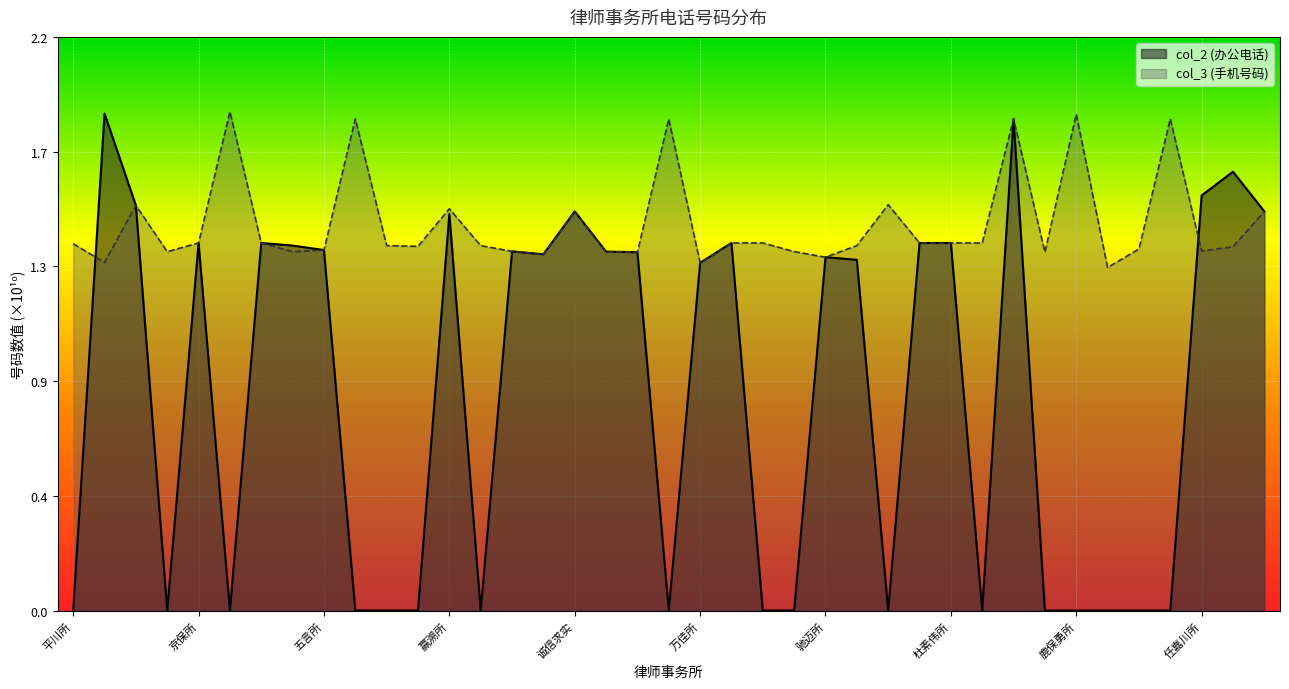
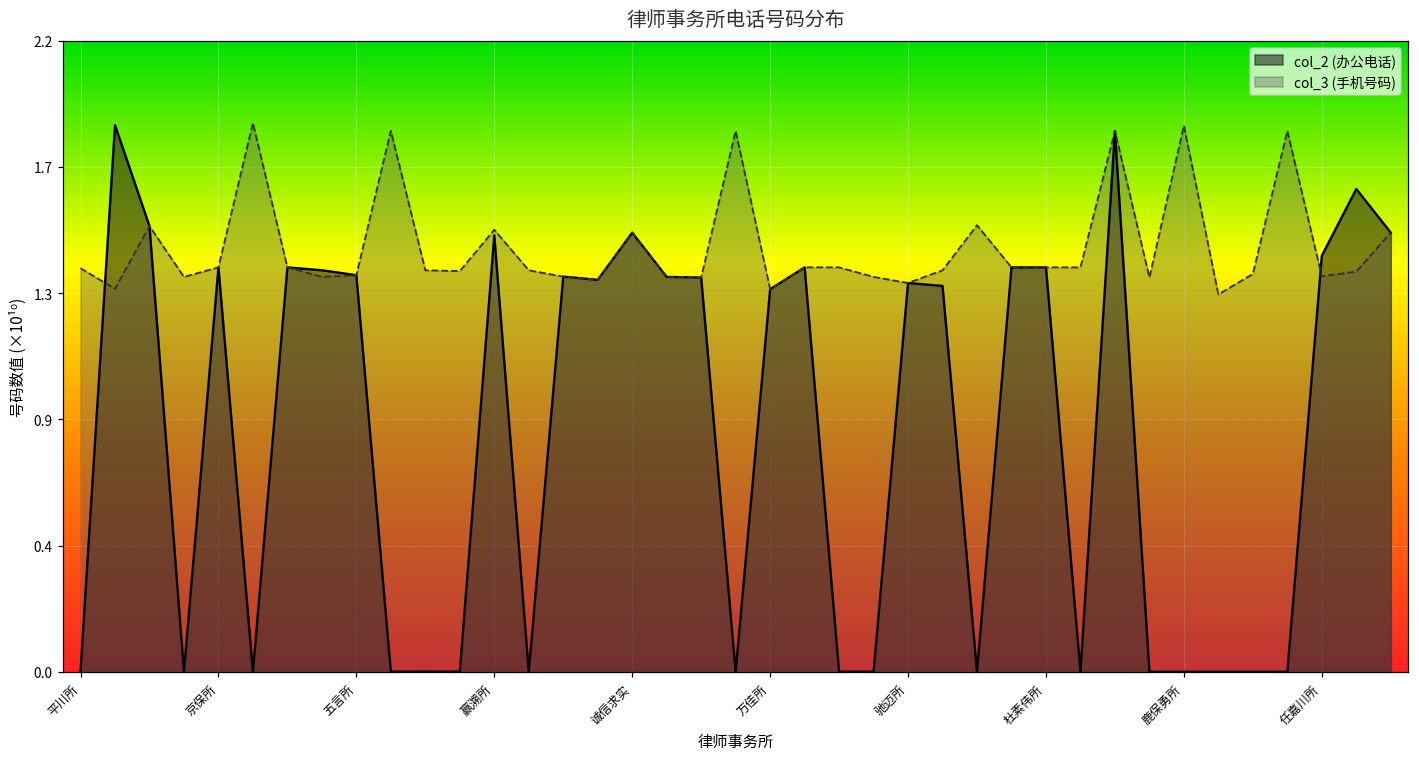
col_2 (办公电话), 任嘉川所: 1.57 -> 1.43
